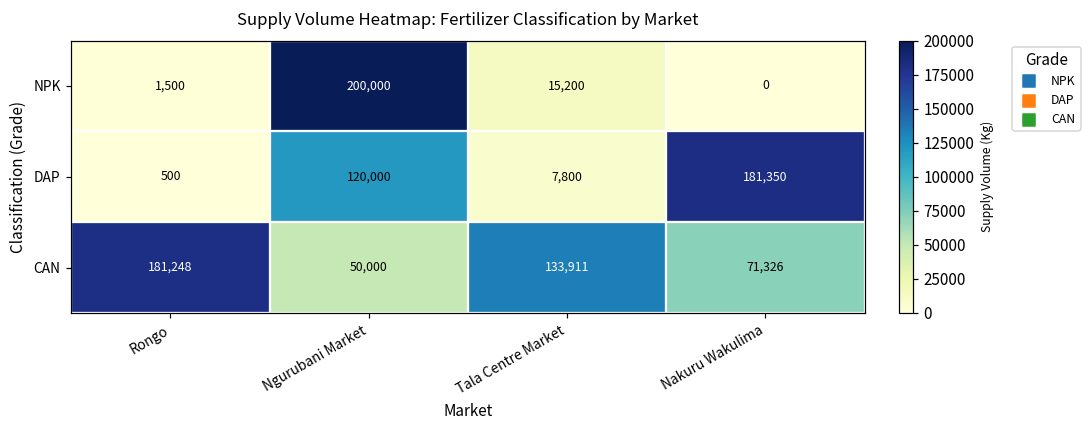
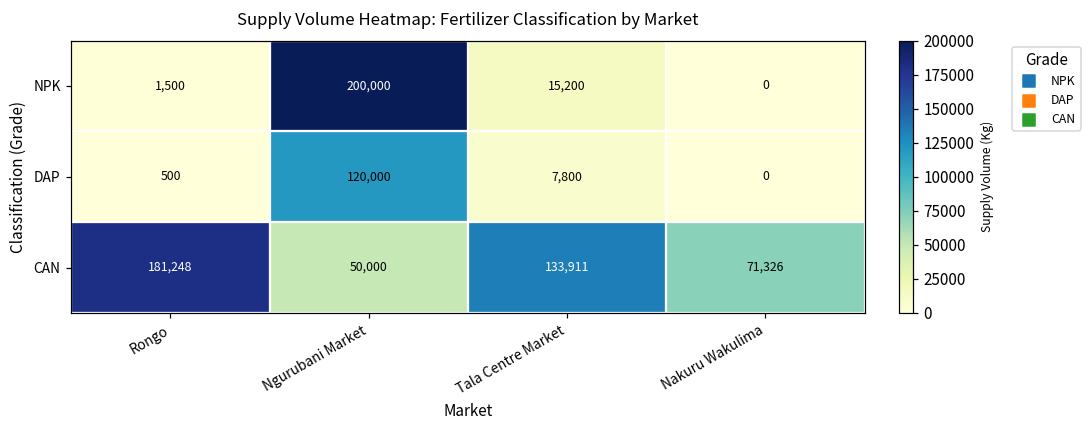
DAP, Nakuru Wakulima: 181,350 -> 0
